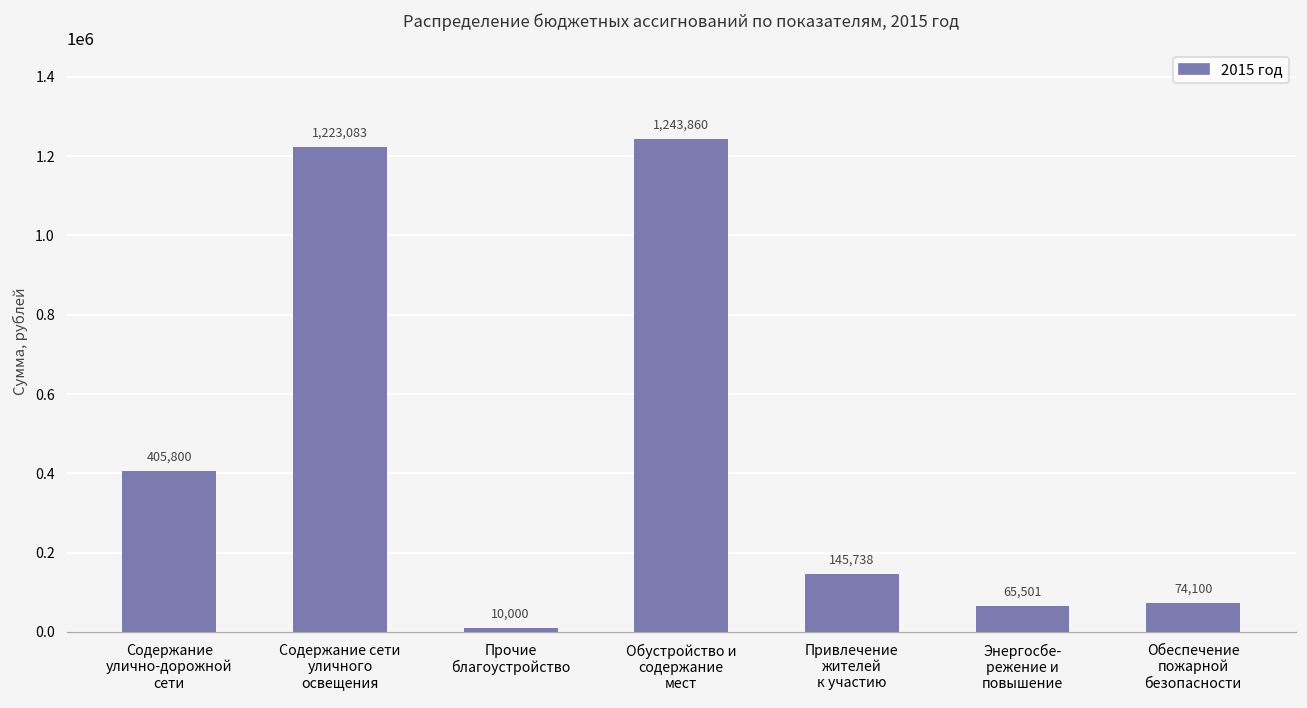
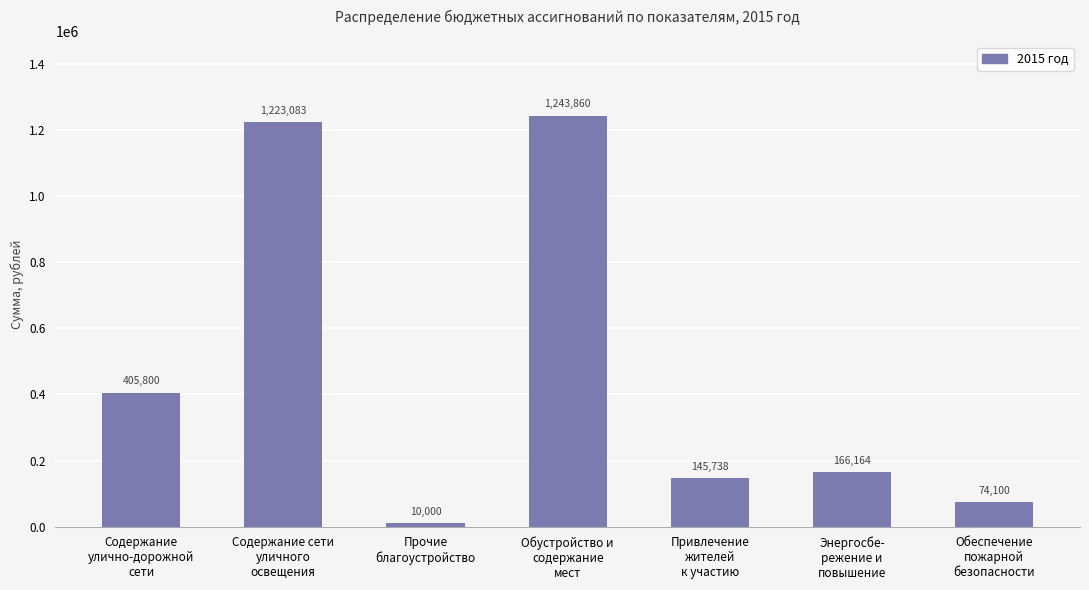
Энергосбе- режение и повышение: 65,501 -> 166,164
